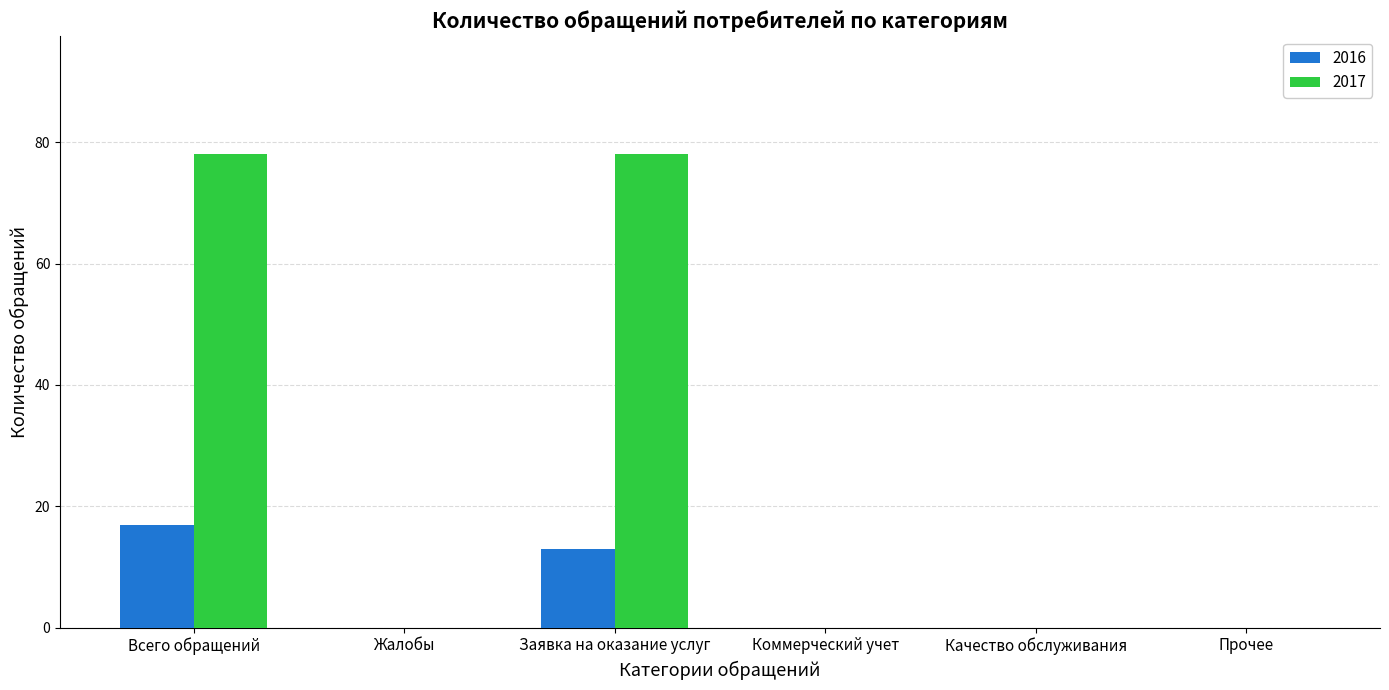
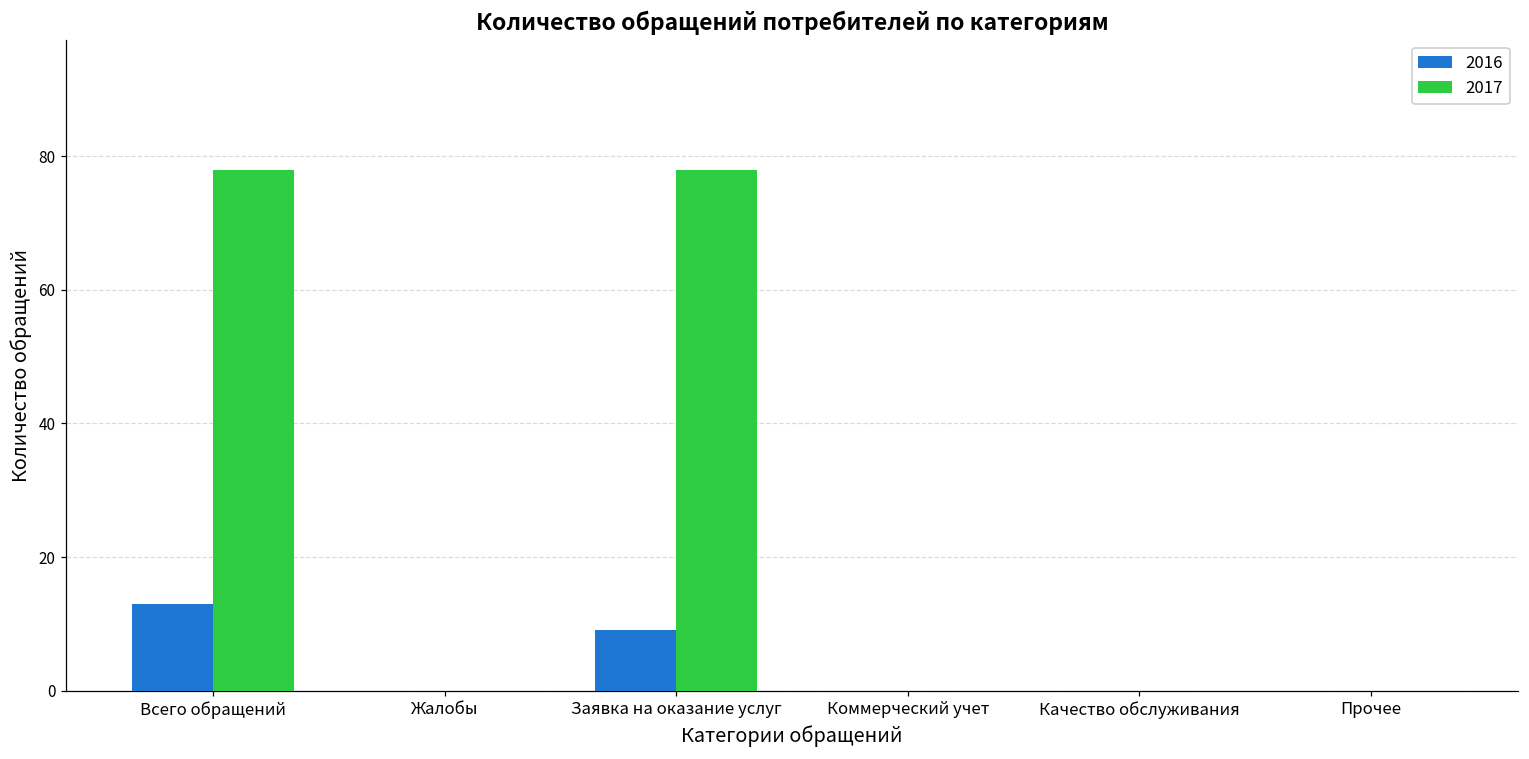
2016, Всего обращений: 17 -> 13
2016, Заявка на оказание услуг: 13 -> 9
